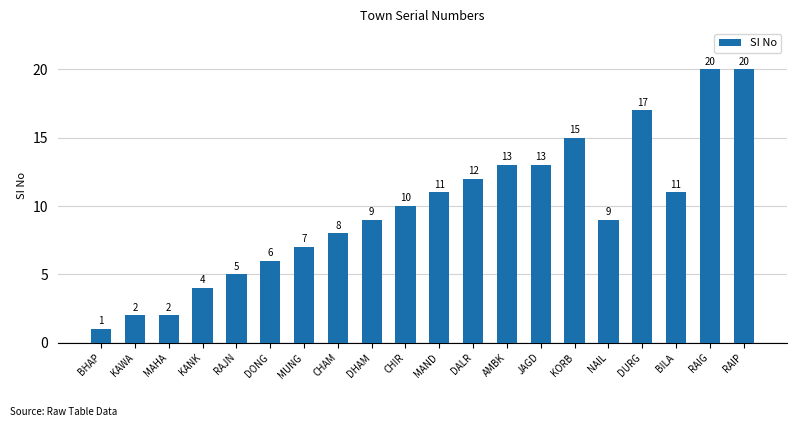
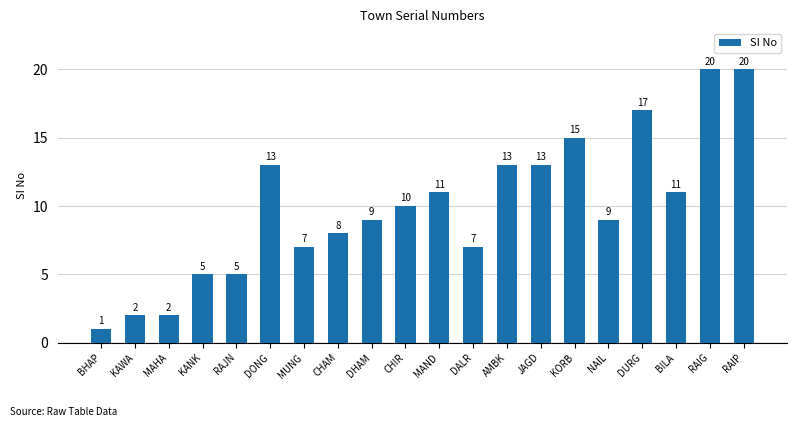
KANK: 4 -> 5
DONG: 6 -> 13
DALR: 12 -> 7
